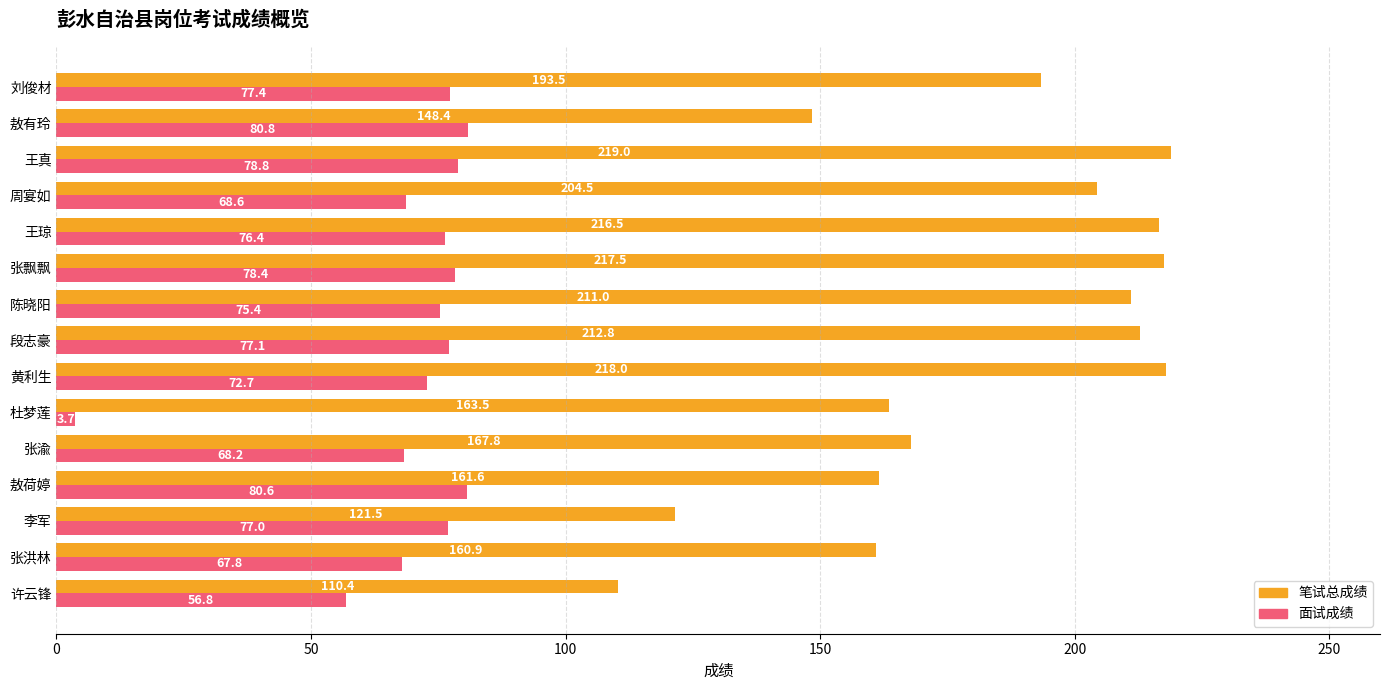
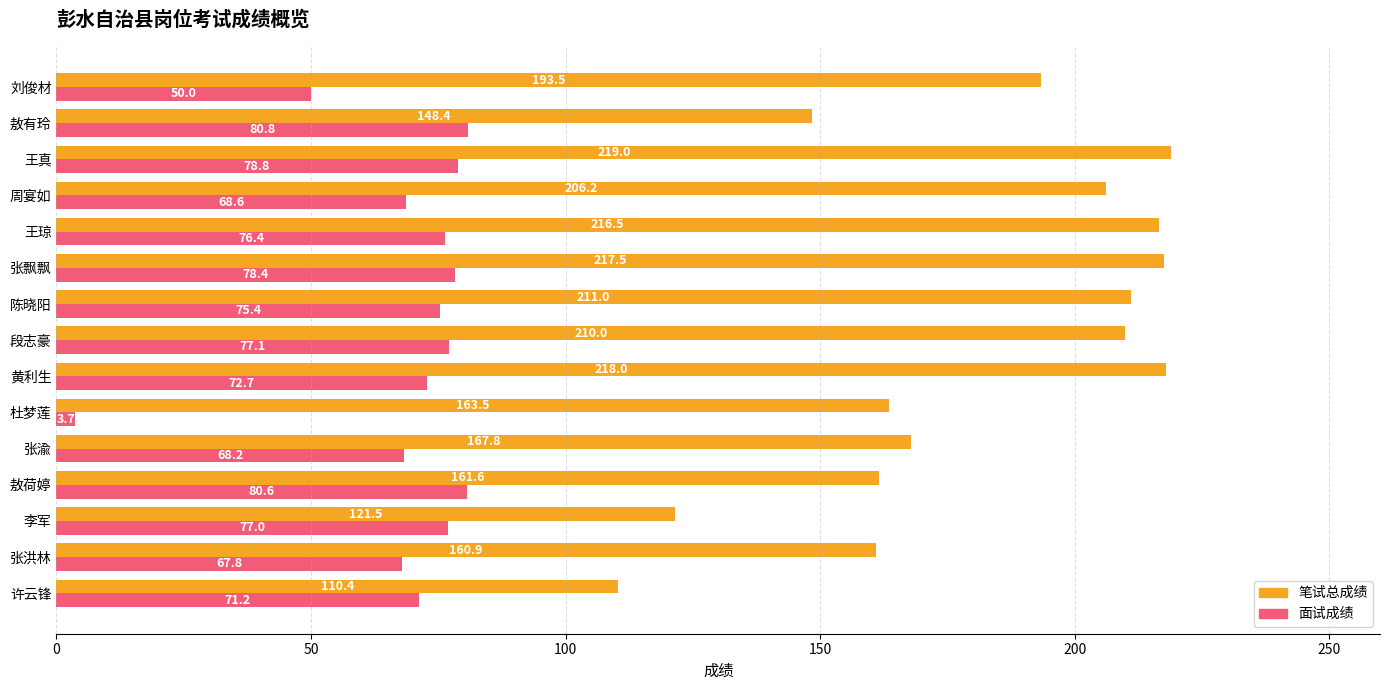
面试成绩, 刘俊材: 77.4 -> 50.0
笔试总成绩, 周宴如: 204.5 -> 206.2
笔试总成绩, 段志豪: 212.8 -> 210.0
面试成绩, 许云锋: 56.8 -> 71.2
